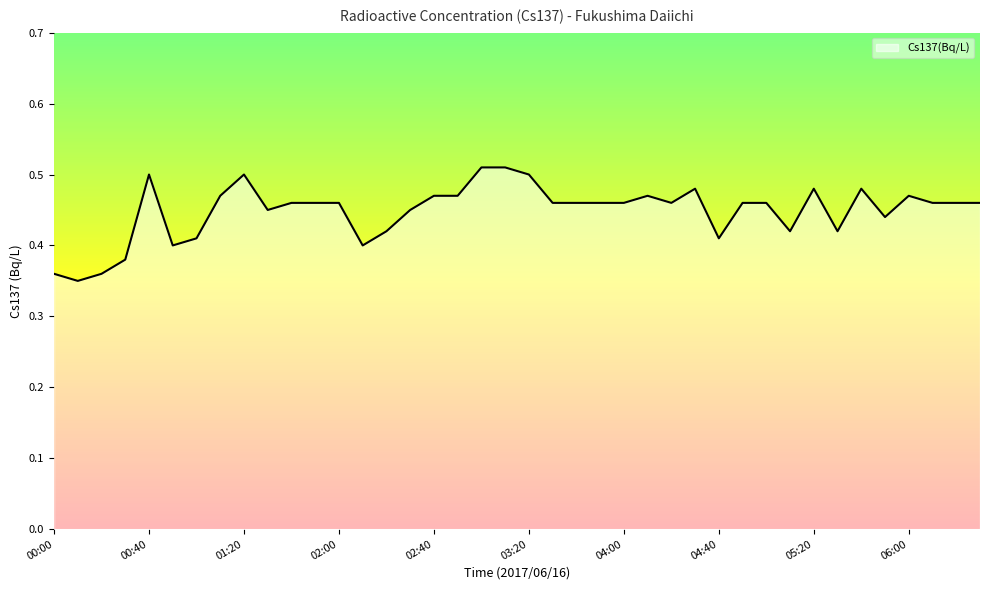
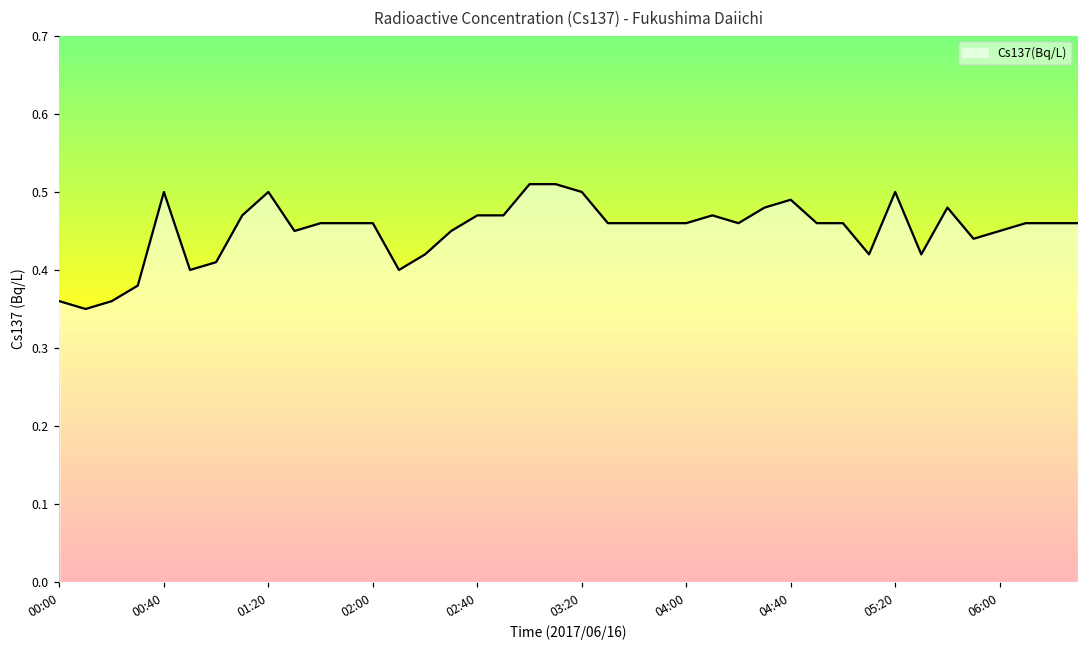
04:40: 0.41 -> 0.49
05:20: 0.48 -> 0.50
06:00: 0.47 -> 0.45
